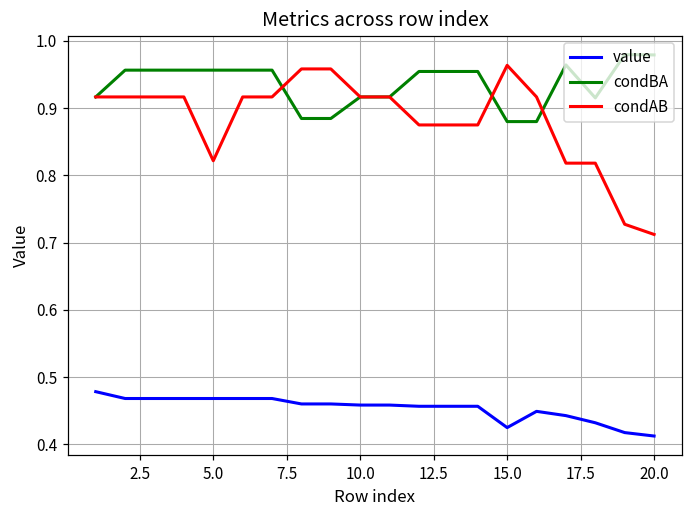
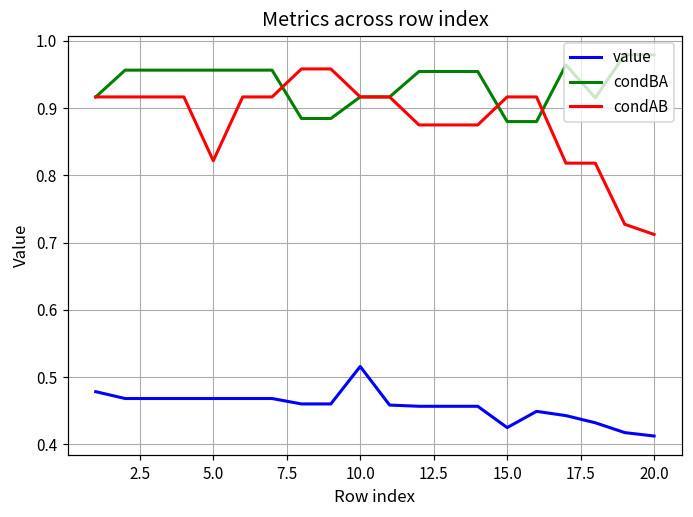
value, 10.0: 0.46 -> 0.52
condAB, 15.0: 0.96 -> 0.92
